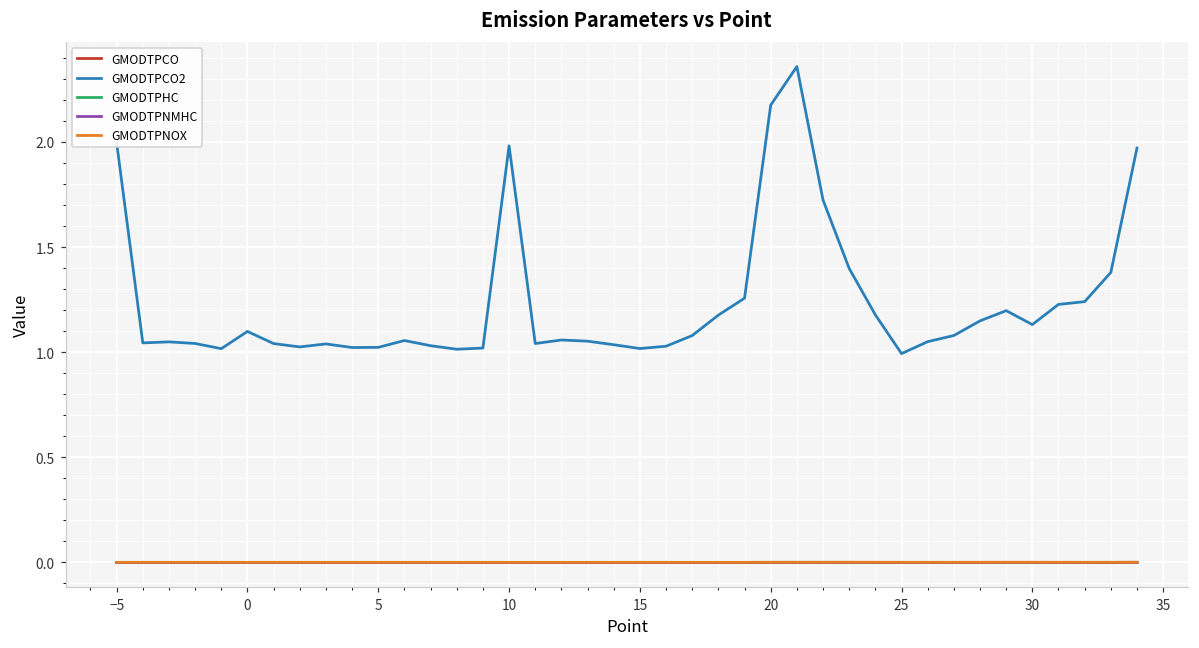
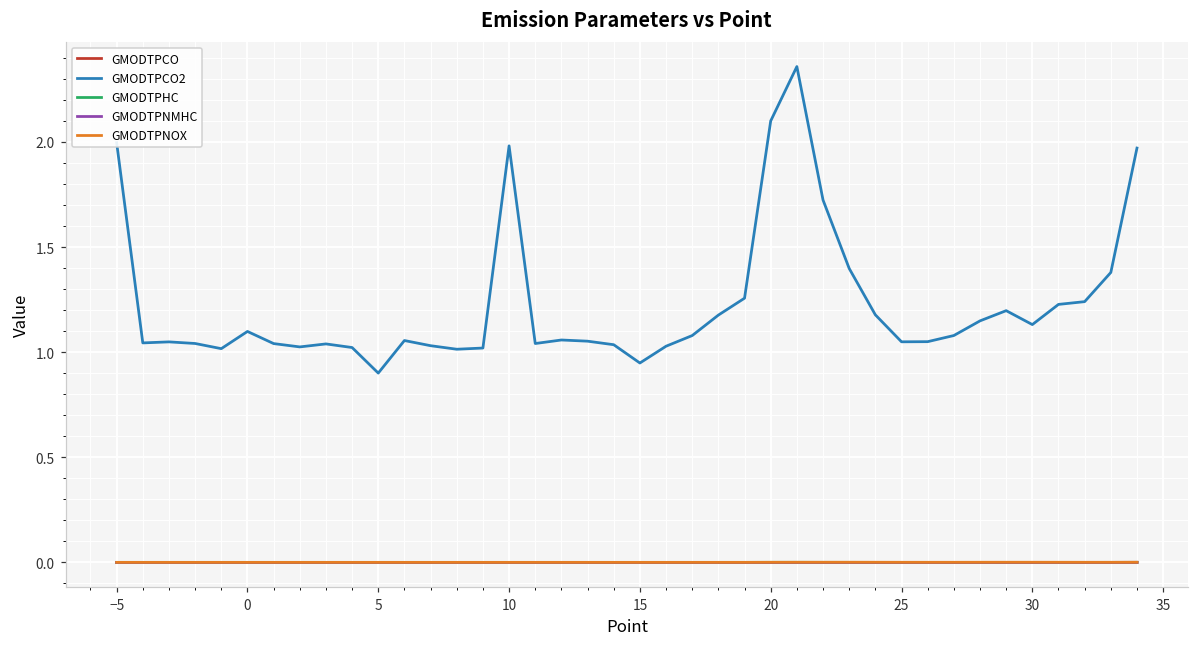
GMODTPCO2, 5: 1.02 -> 0.90
GMODTPCO2, 15: 1.02 -> 0.95
GMODTPCO2, 20: 2.18 -> 2.10
GMODTPCO2, 25: 0.99 -> 1.05
